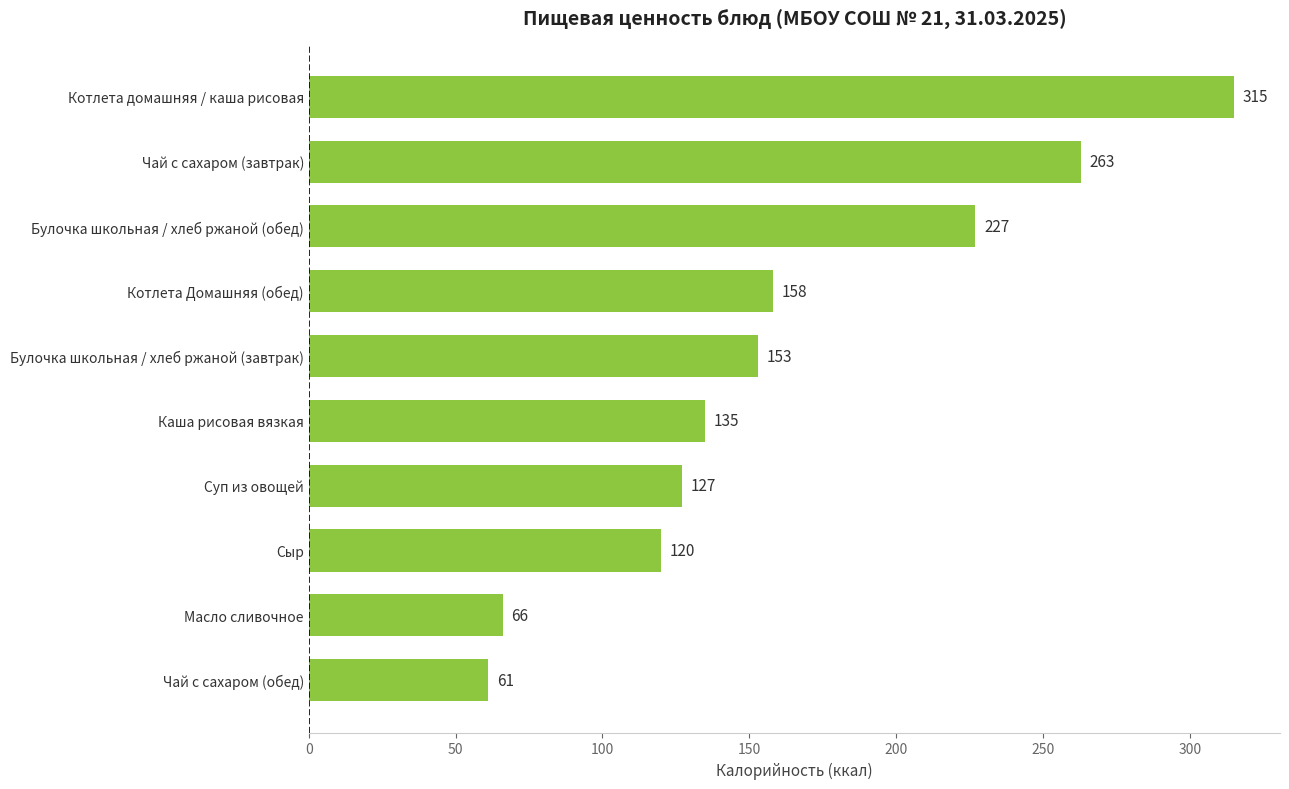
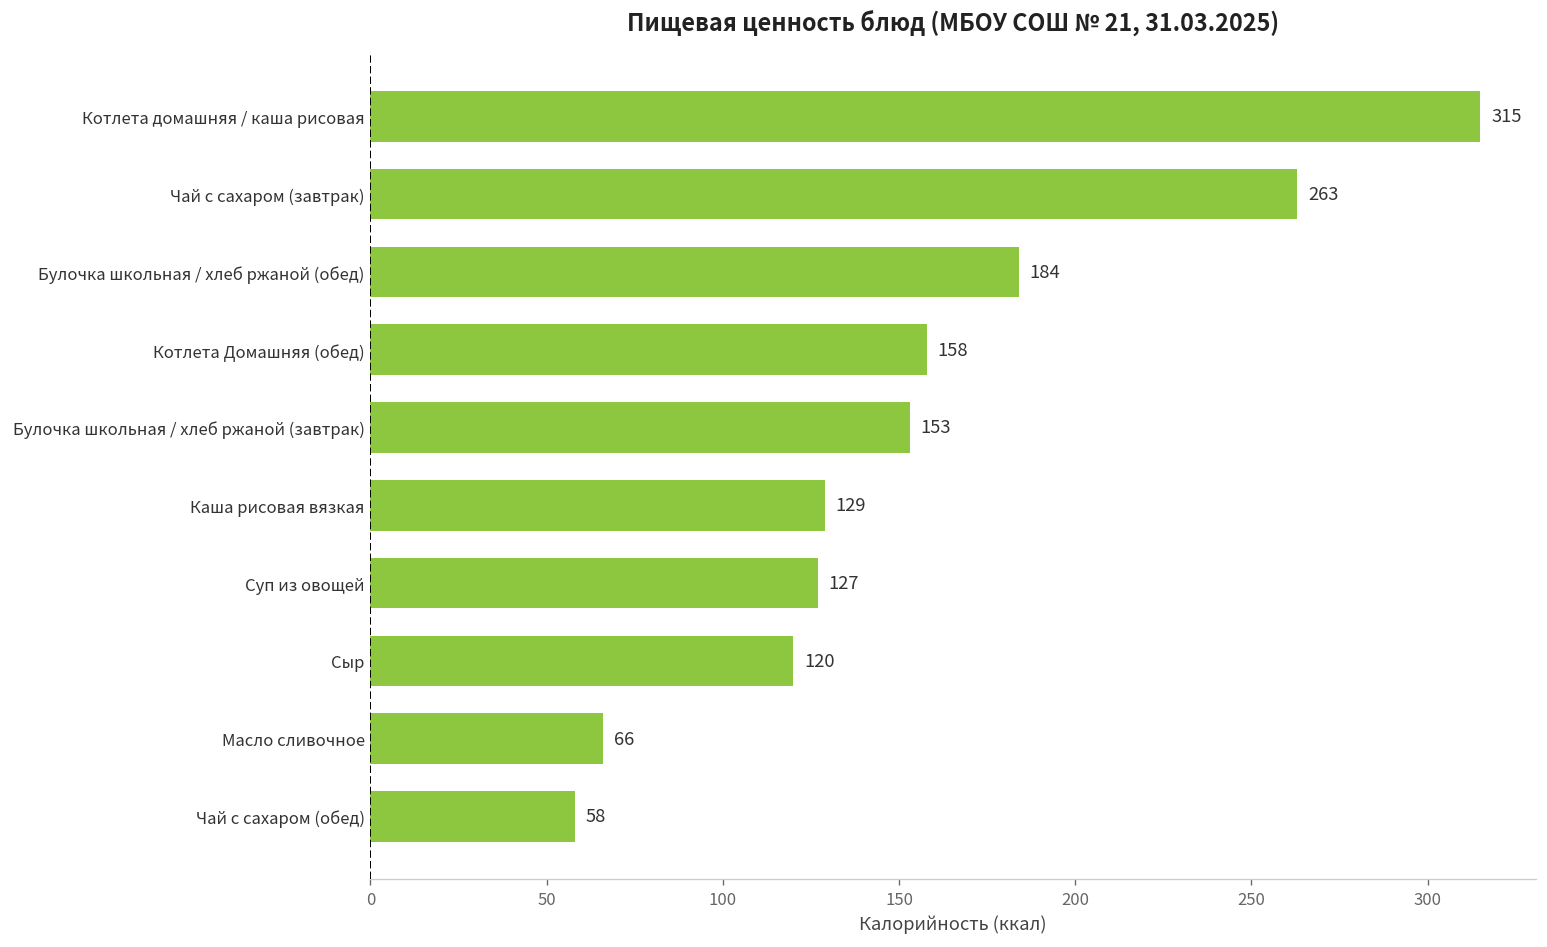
Булочка школьная / хлеб ржаной (обед): 227 -> 184
Каша рисовая вязкая: 135 -> 129
Чай с сахаром (обед): 61 -> 58
